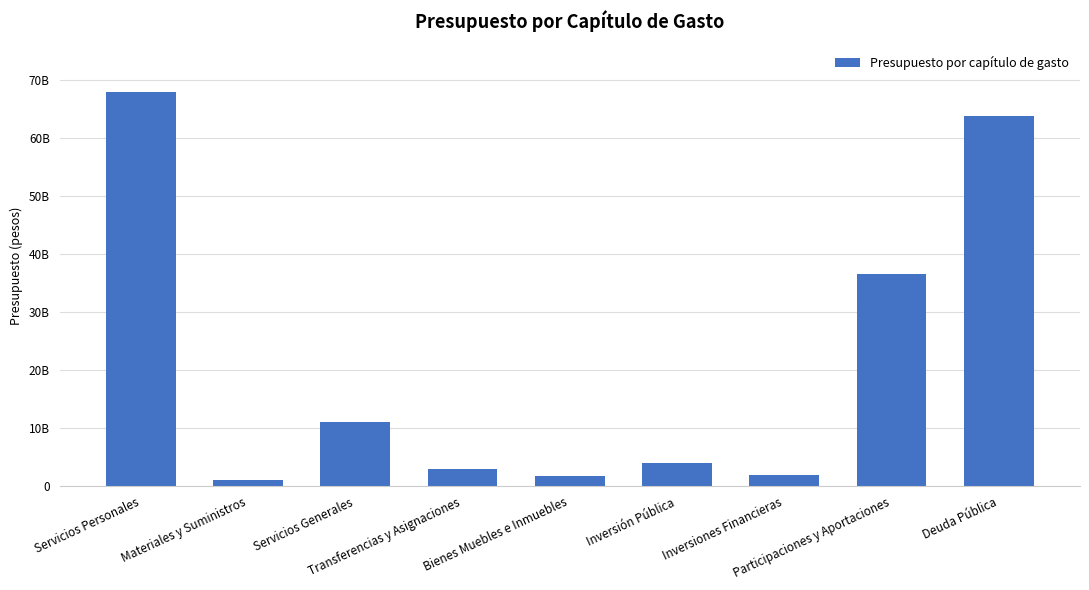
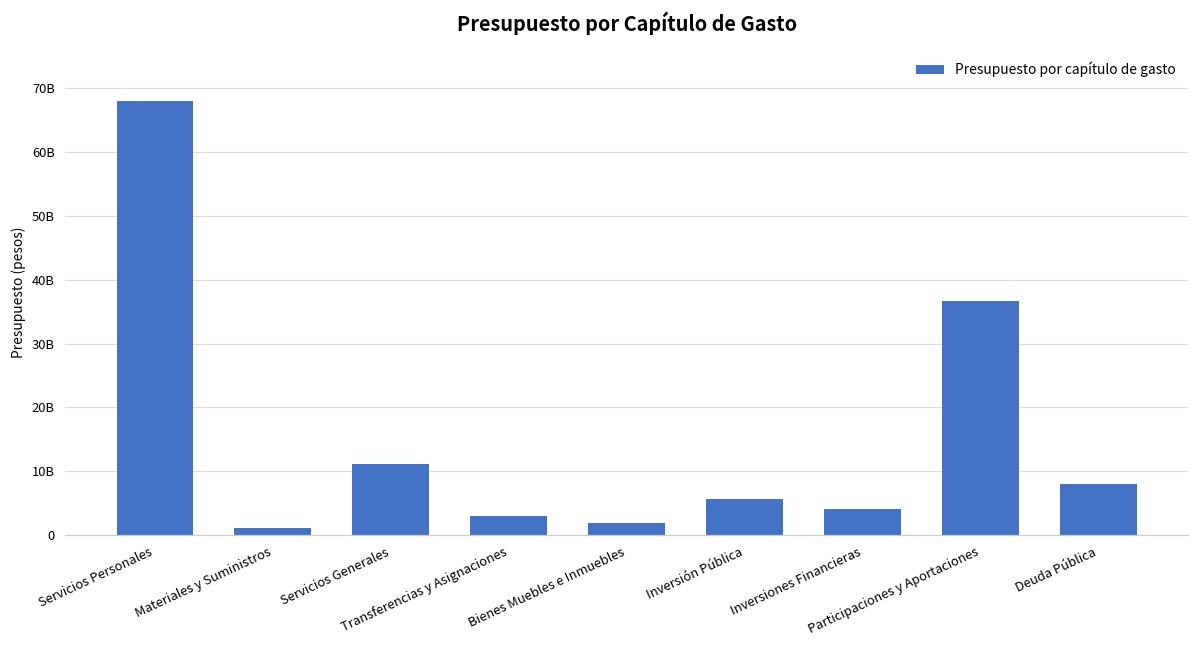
Inversión Pública: 4000000000 -> 6000000000
Inversiones Financieras: 2000000000 -> 4000000000
Deuda Pública: 64000000000 -> 8000000000
